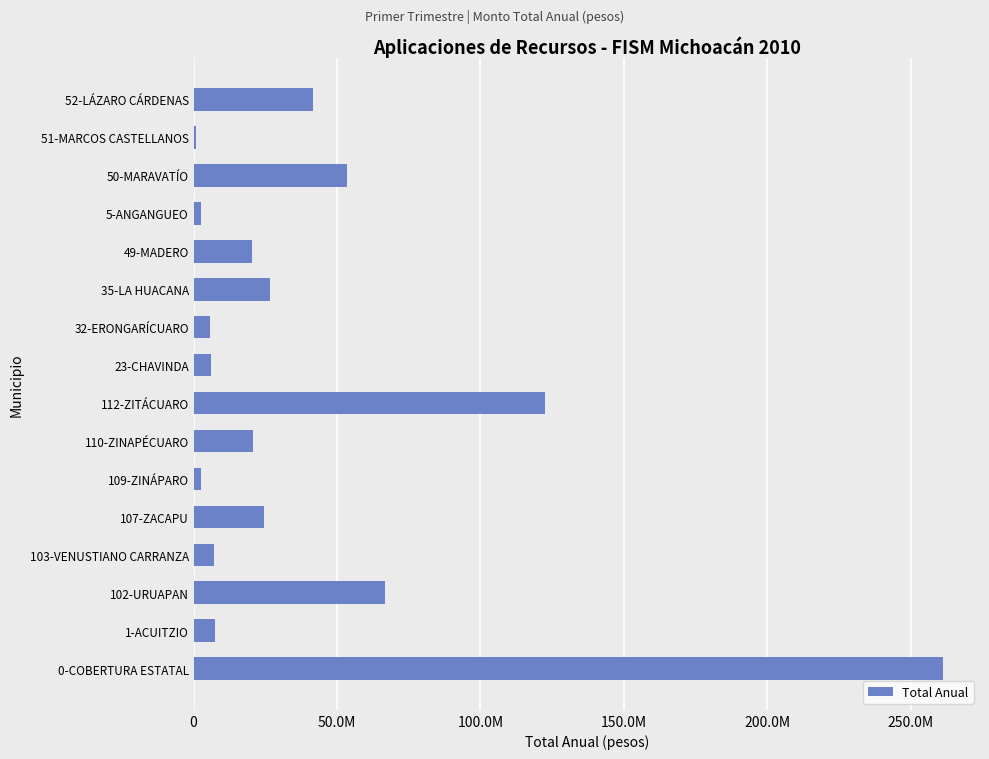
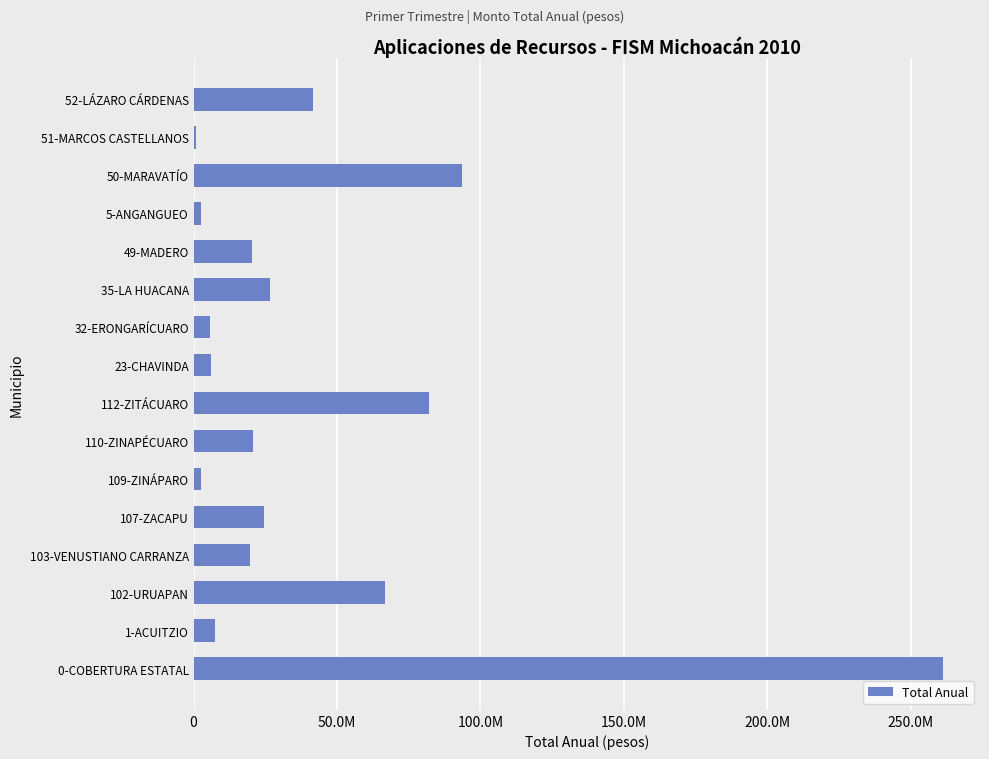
50-MARAVATÍO: 54000000 -> 93000000
112-ZITÁCUARO: 123000000 -> 82000000
103-VENUSTIANO CARRANZA: 7000000 -> 20000000
